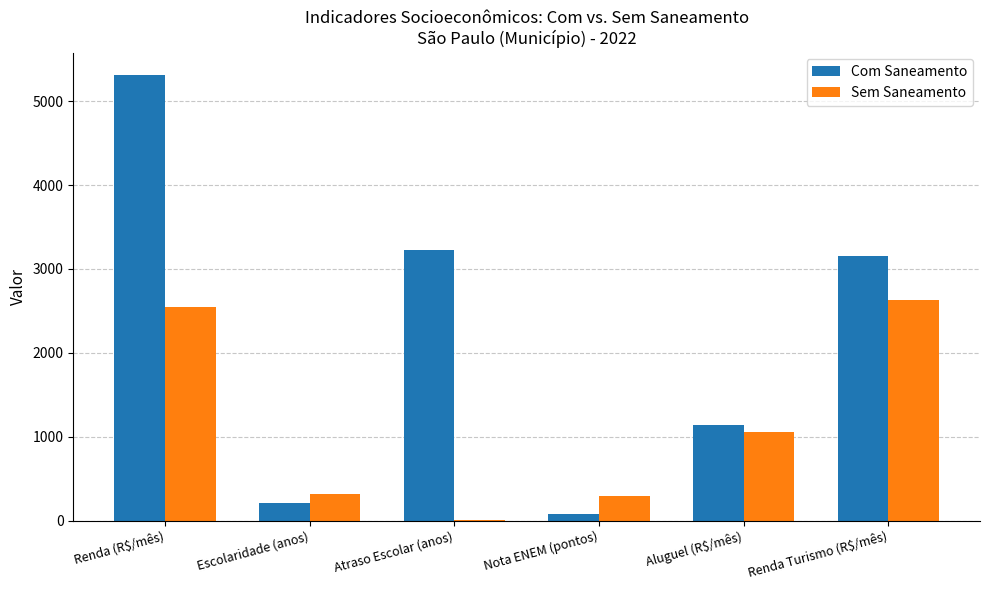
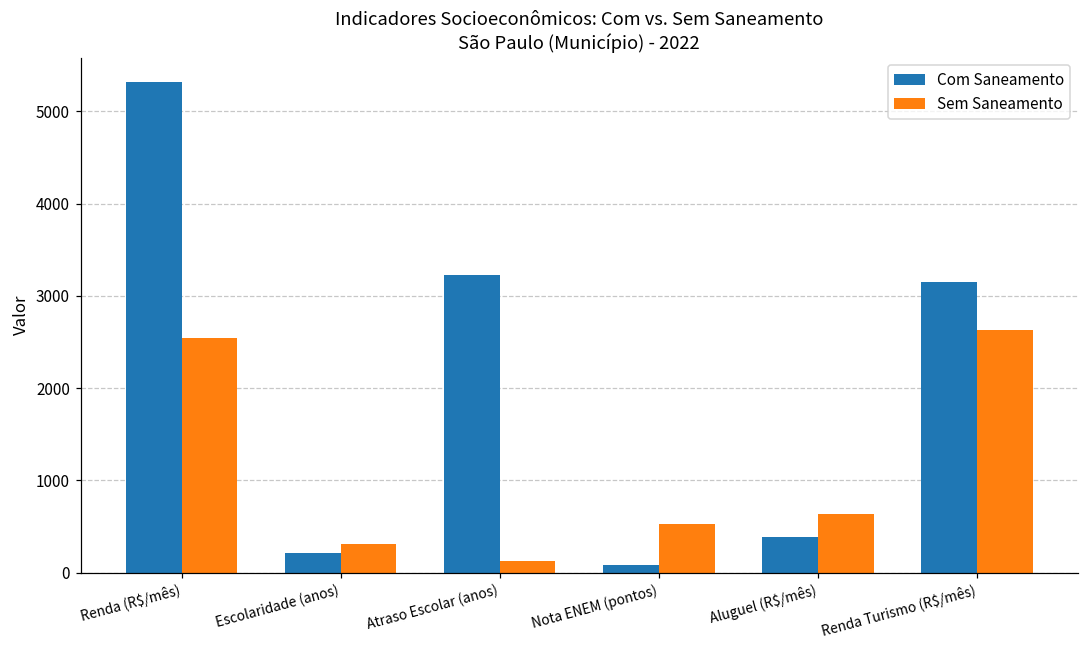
Sem Saneamento, Atraso Escolar (anos): 0 -> 100
Sem Saneamento, Nota ENEM (pontos): 300 -> 500
Com Saneamento, Aluguel (R$/mês): 1100 -> 400
Sem Saneamento, Aluguel (R$/mês): 1100 -> 600
